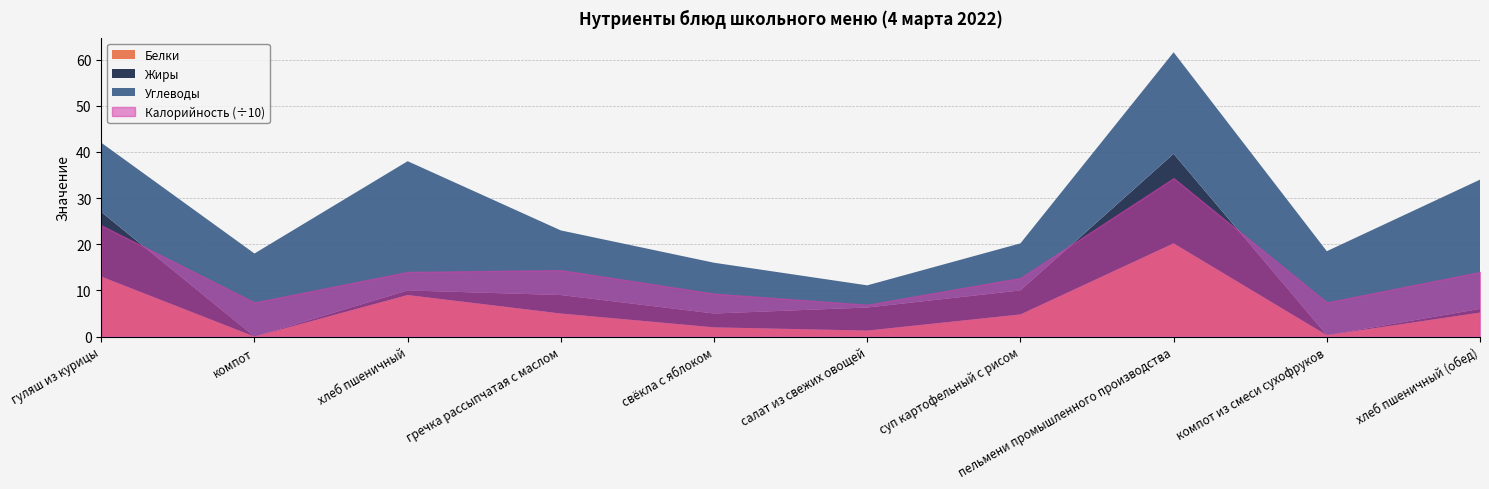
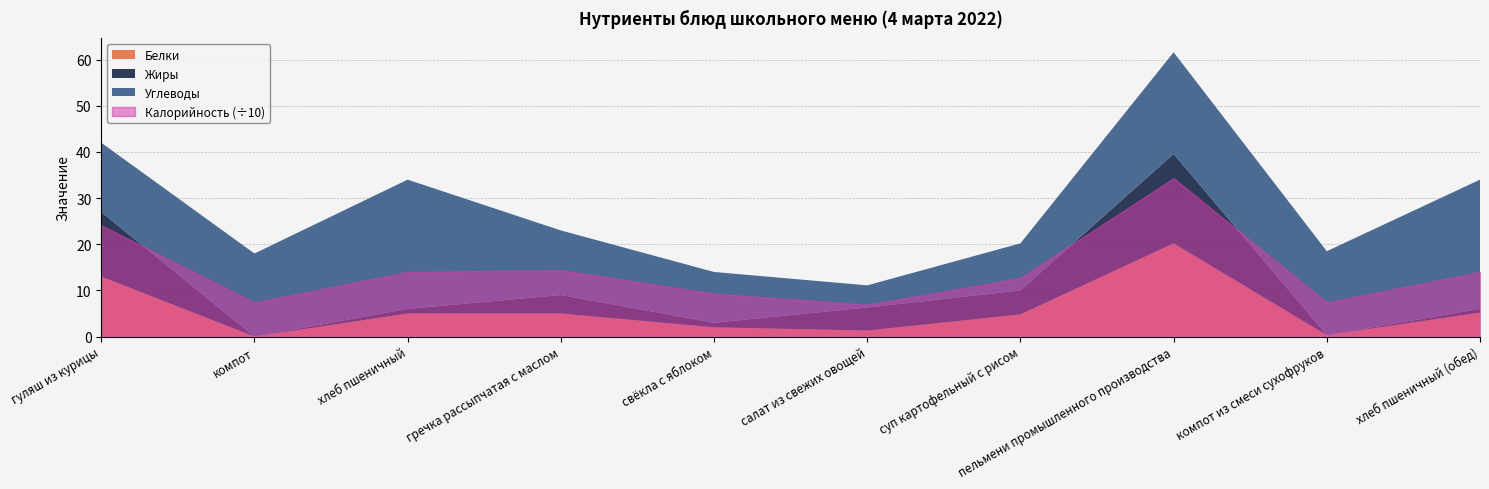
Белки, хлеб пшеничный: 9 -> 5
Жиры, свёкла с яблоком: 3 -> 1
